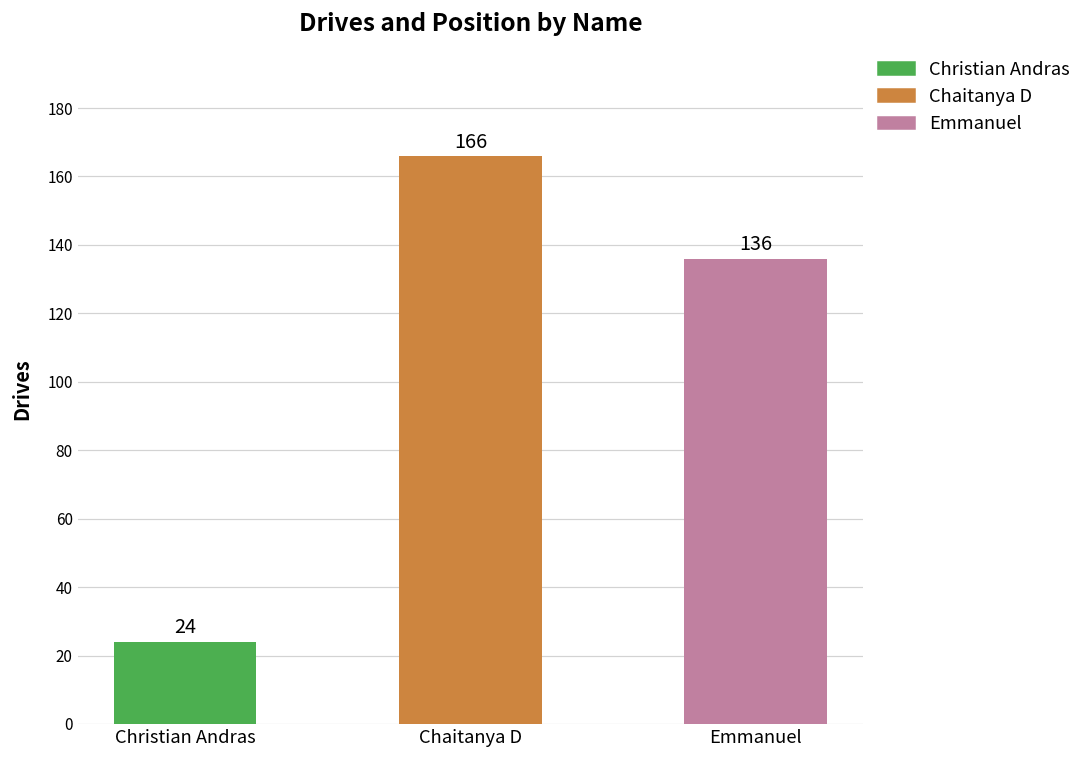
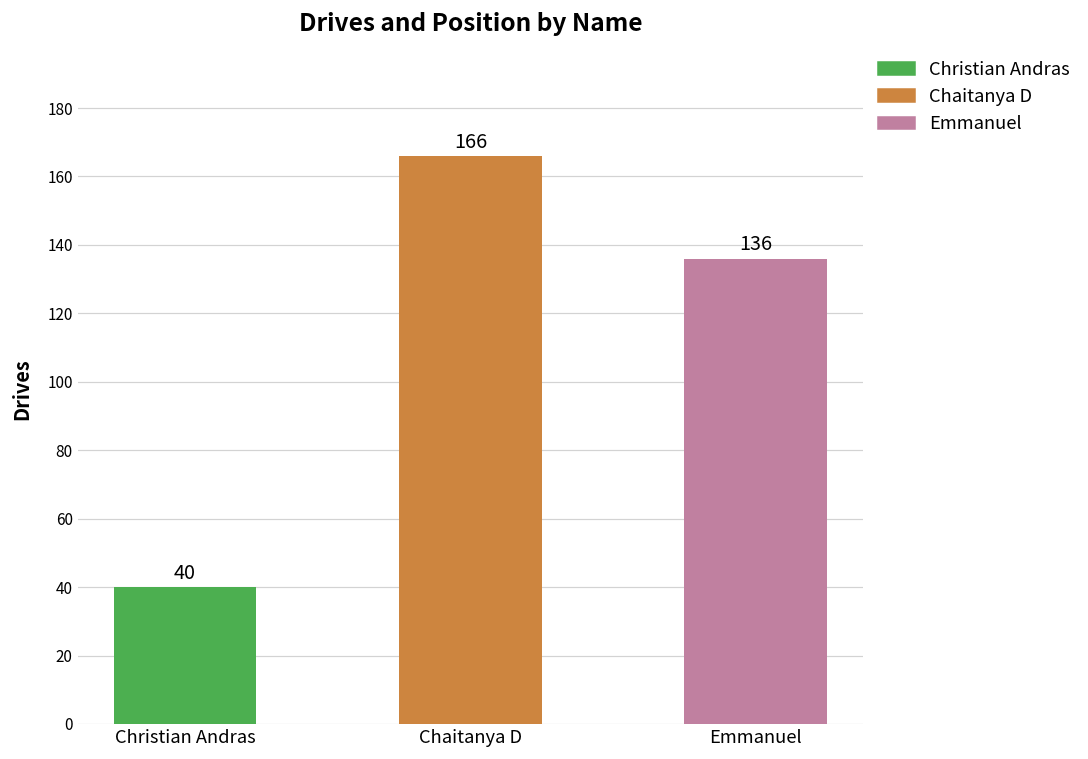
Christian Andras: 24 -> 40
